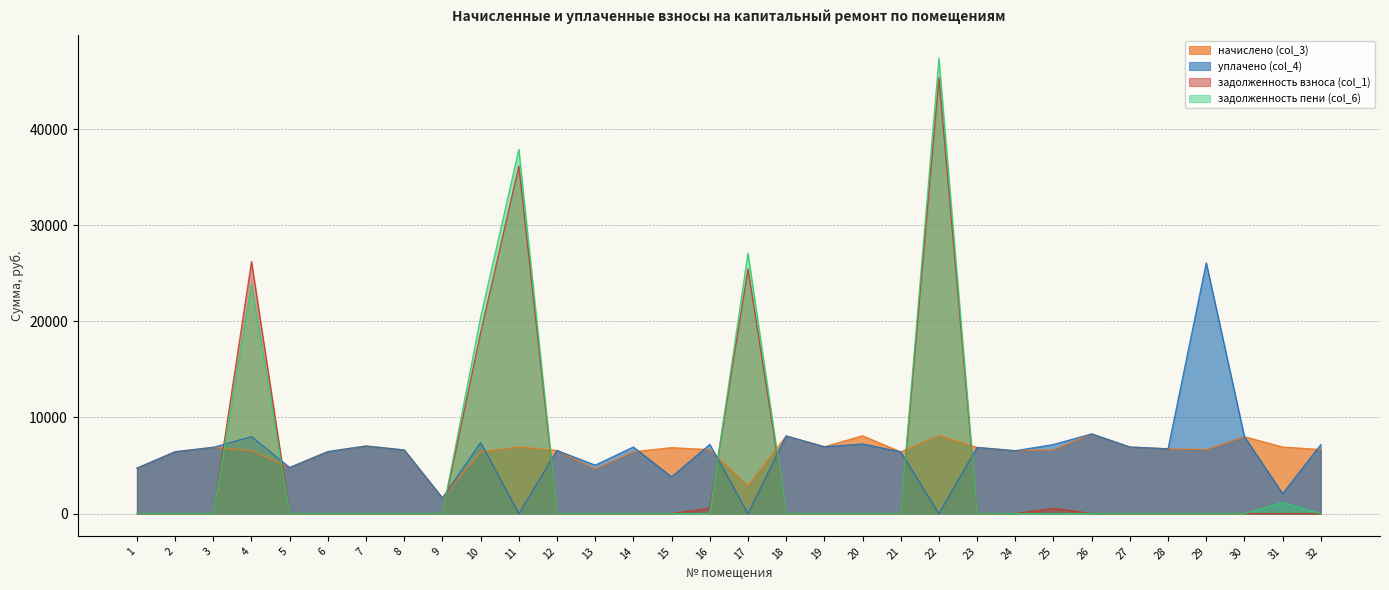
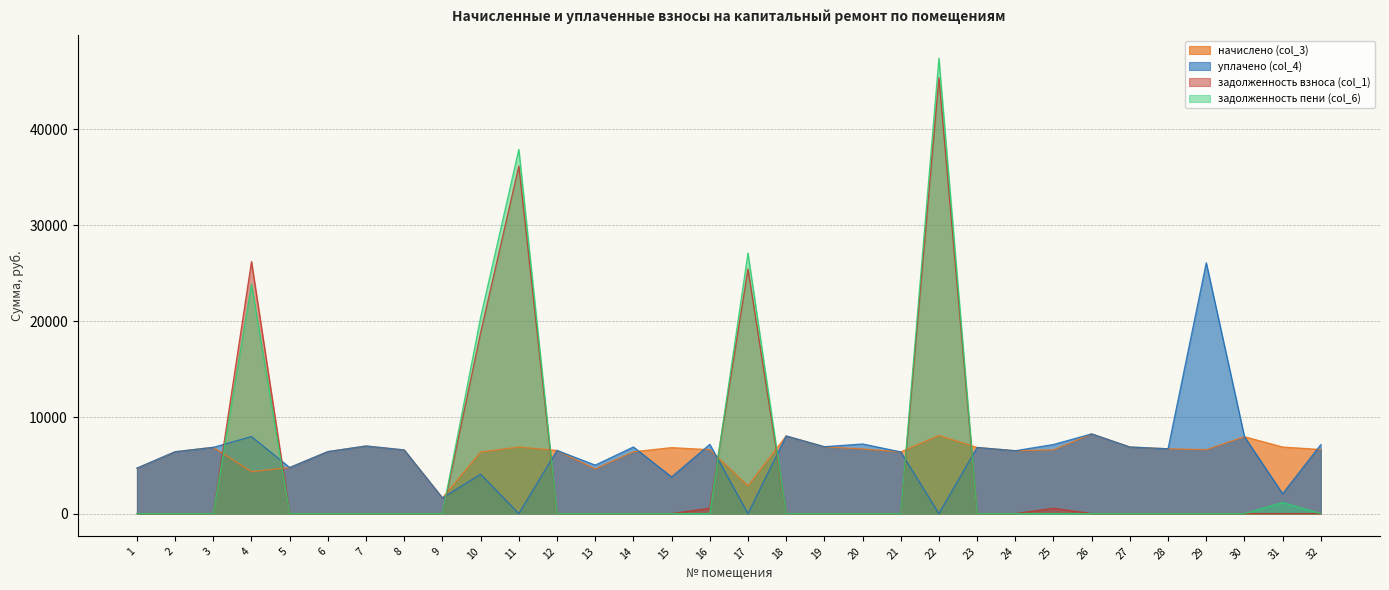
начислено (col_3), 4: 7000 -> 4000
уплачено (col_4), 10: 7000 -> 4000
начислено (col_3), 20: 8000 -> 7000
